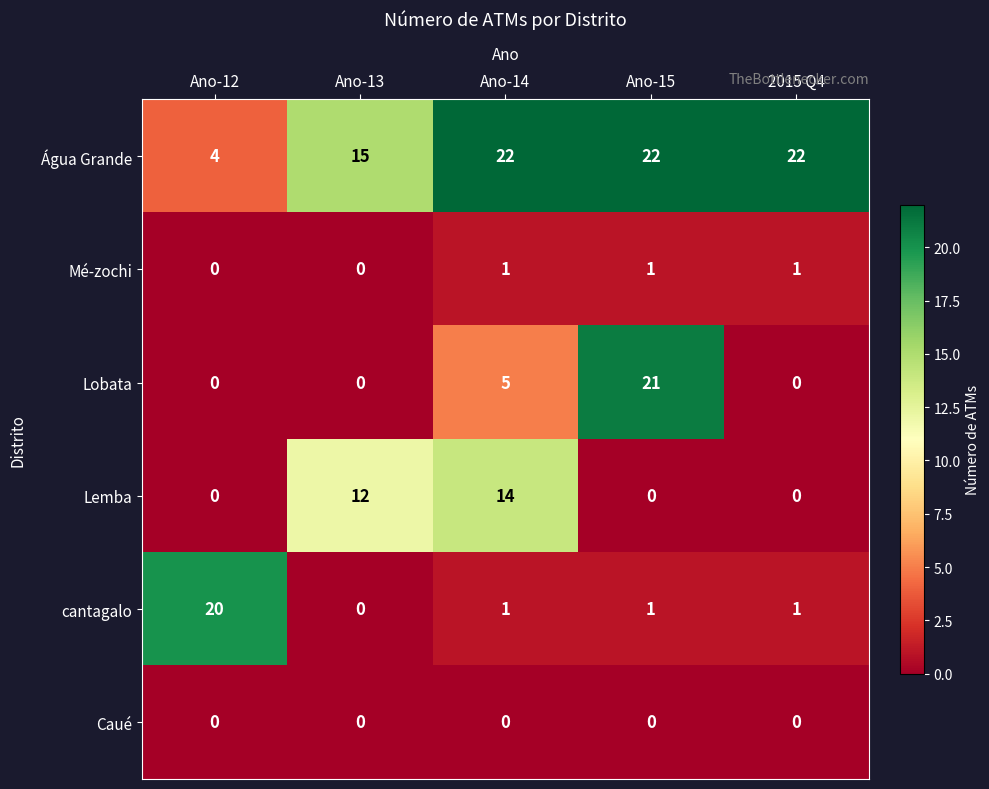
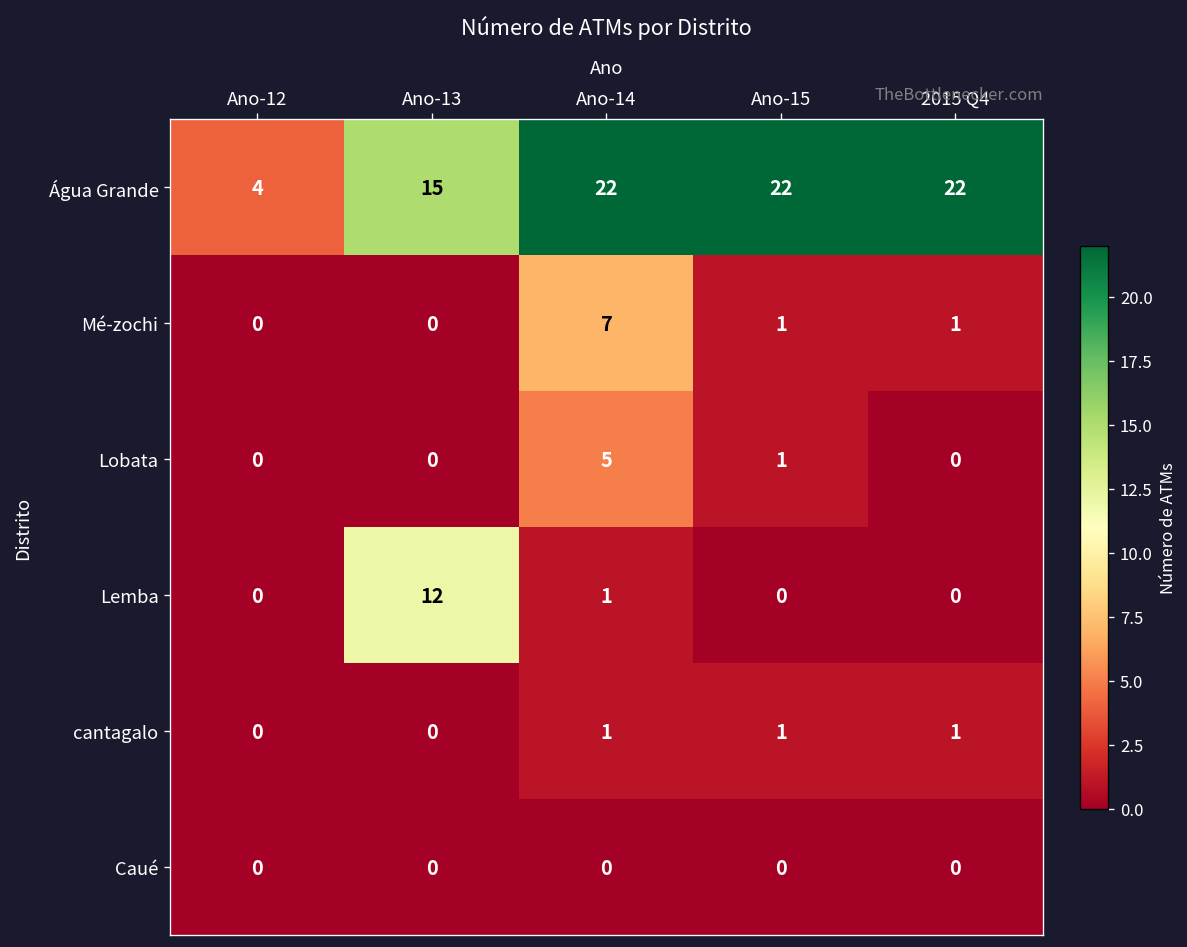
Mé-zochi, Ano-14: 1 -> 7
Lobata, Ano-15: 21 -> 1
Lemba, Ano-14: 14 -> 1
cantagalo, Ano-12: 20 -> 0
